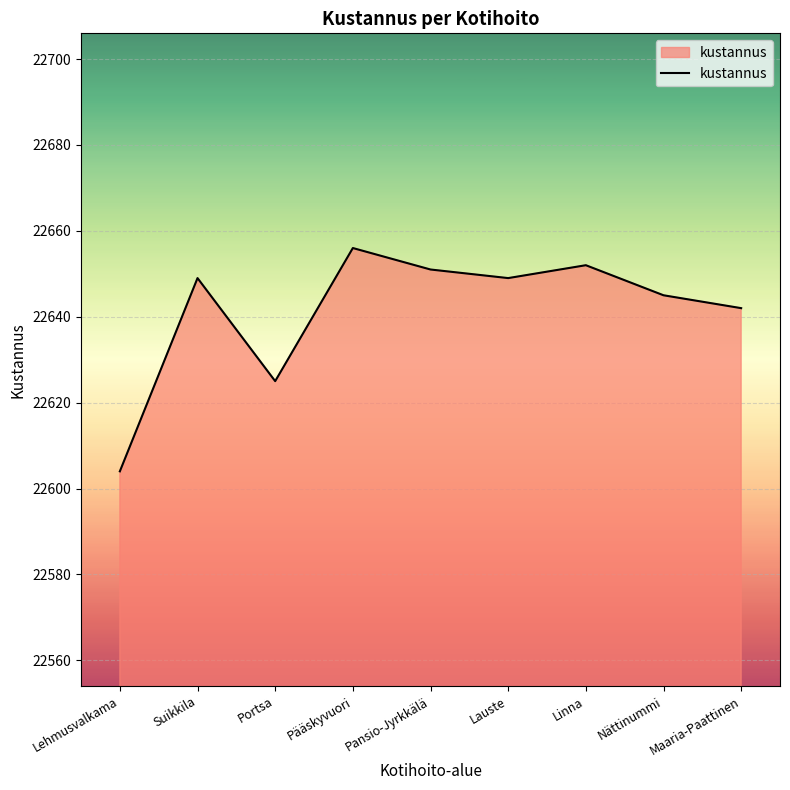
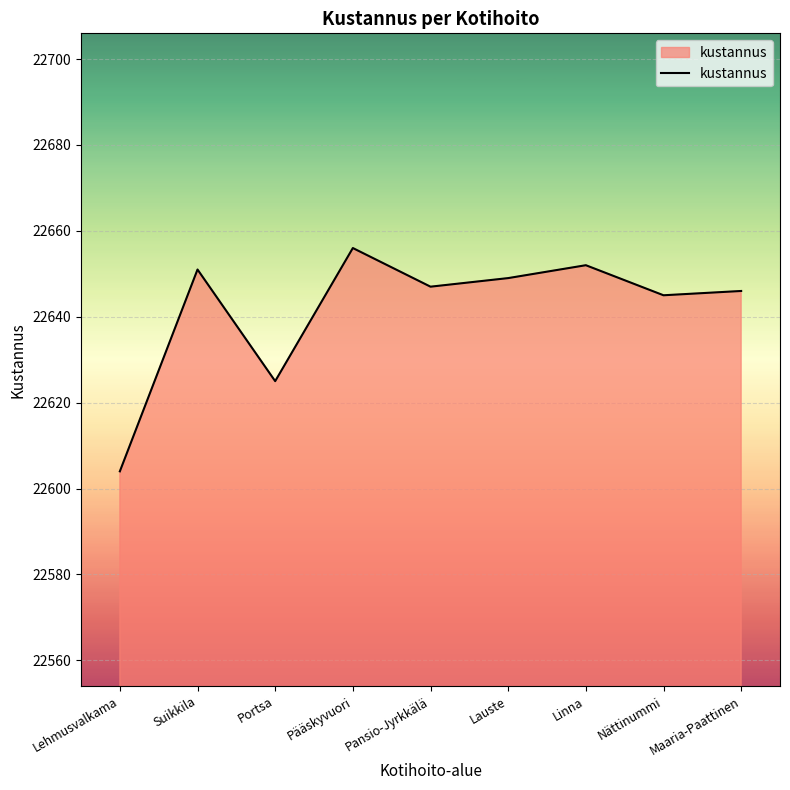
Suikkila: 22649 -> 22651
Pansio-Jyrkkälä: 22651 -> 22647
Maaria-Paattinen: 22642 -> 22646
